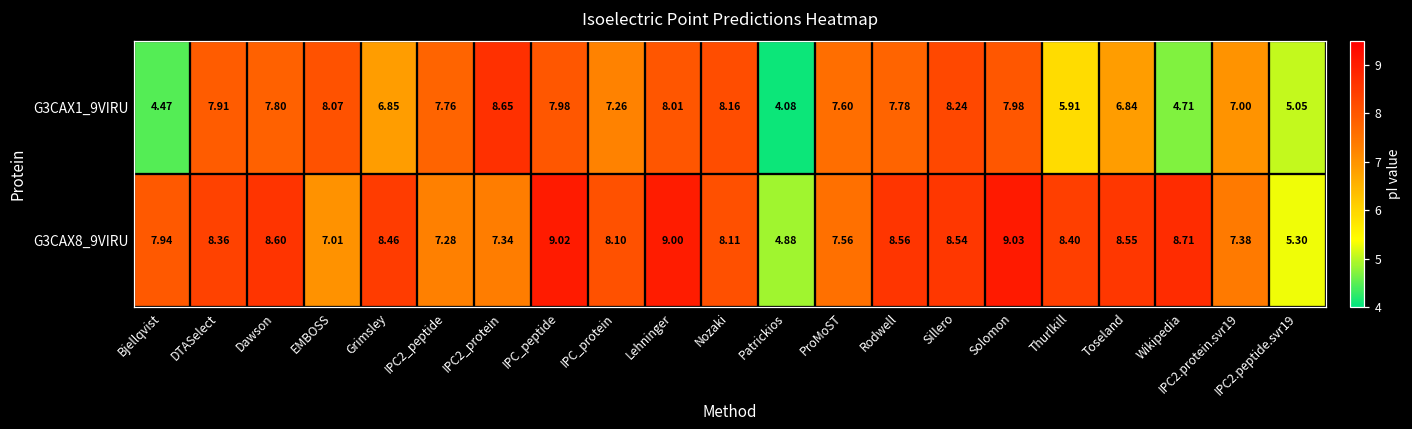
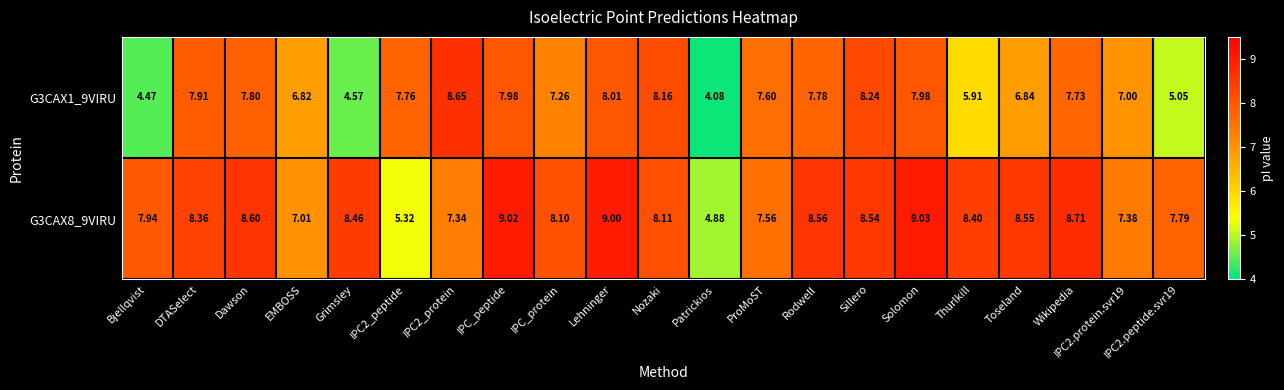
G3CAX1_9VIRU, EMBOSS: 8.07 -> 6.82
G3CAX1_9VIRU, Grimsley: 6.85 -> 4.57
G3CAX1_9VIRU, Wikipedia: 4.71 -> 7.73
G3CAX8_9VIRU, IPC2_peptide: 7.28 -> 5.32
G3CAX8_9VIRU, IPC2.peptide.svr19: 5.30 -> 7.79
